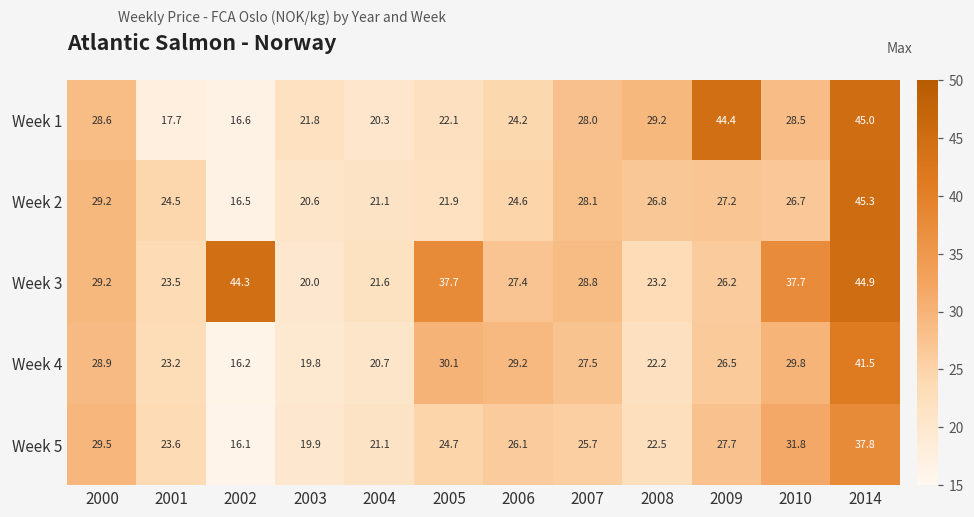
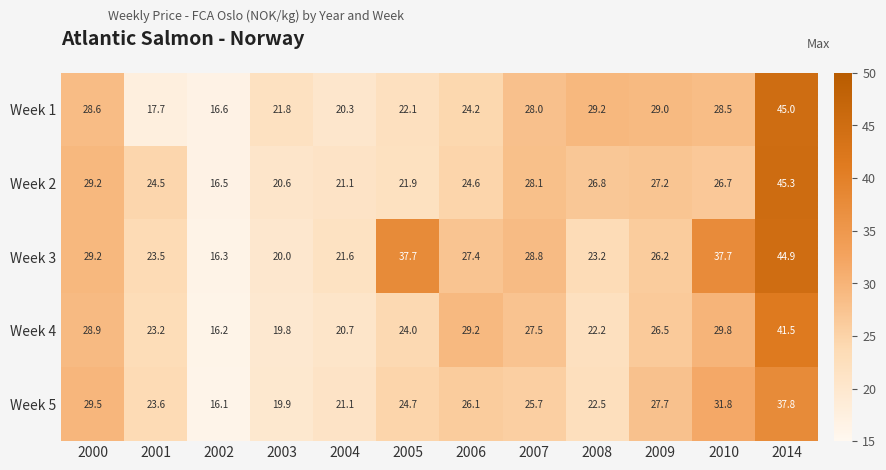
Week 1, 2009: 44.4 -> 29.0
Week 3, 2002: 44.3 -> 16.3
Week 4, 2005: 30.1 -> 24.0
